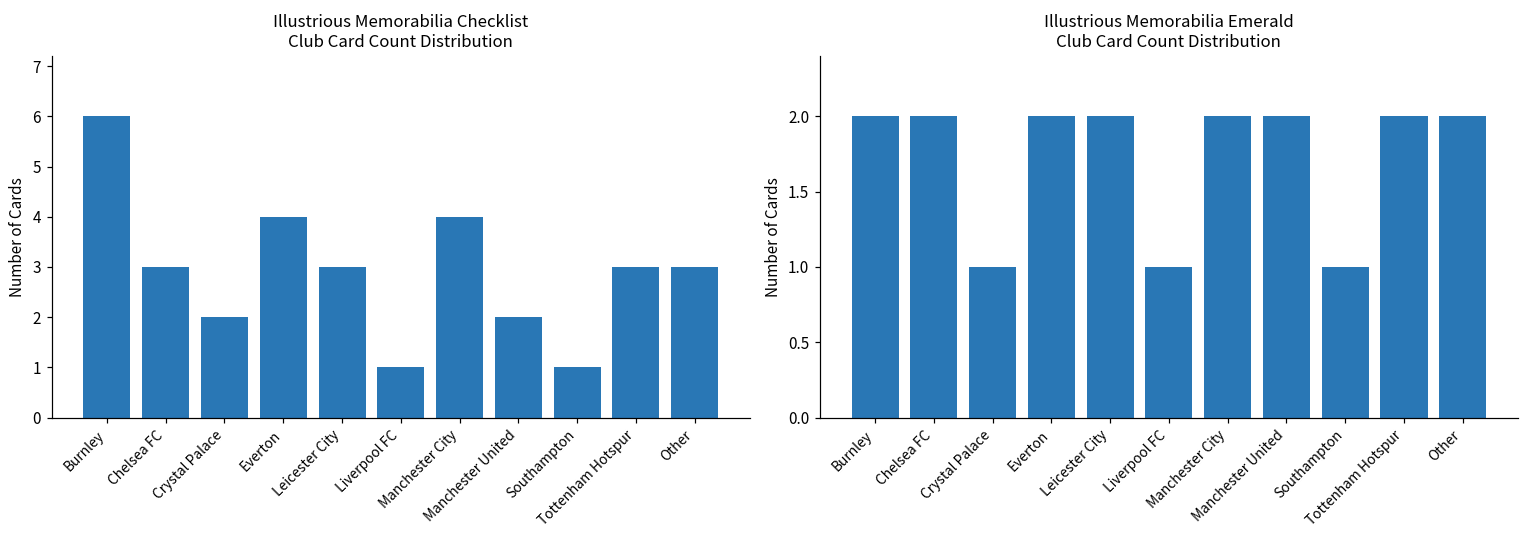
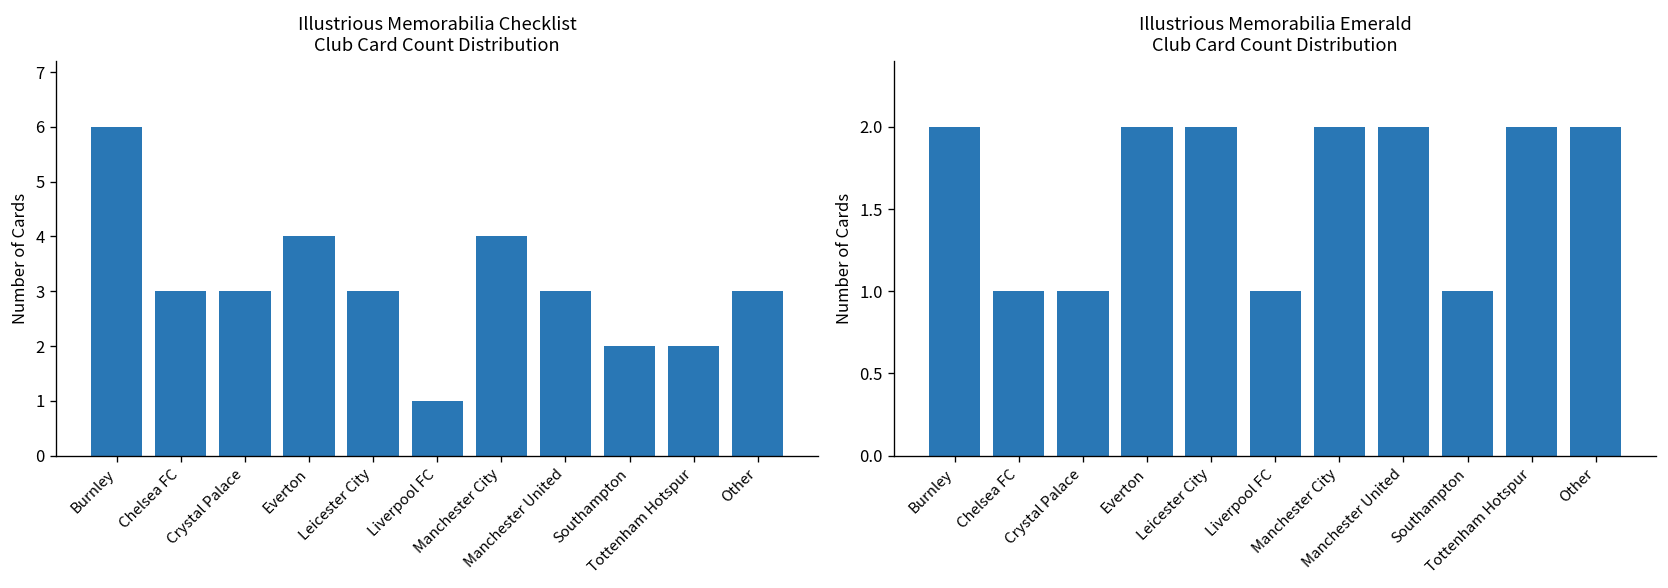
Illustrious Memorabilia Checklist Club Card Count Distribution, Crystal Palace: 2 -> 3
Illustrious Memorabilia Checklist Club Card Count Distribution, Manchester United: 2 -> 3
Illustrious Memorabilia Checklist Club Card Count Distribution, Southampton: 1 -> 2
Illustrious Memorabilia Checklist Club Card Count Distribution, Tottenham Hotspur: 3 -> 2
Illustrious Memorabilia Emerald Club Card Count Distribution, Chelsea FC: 2 -> 1
